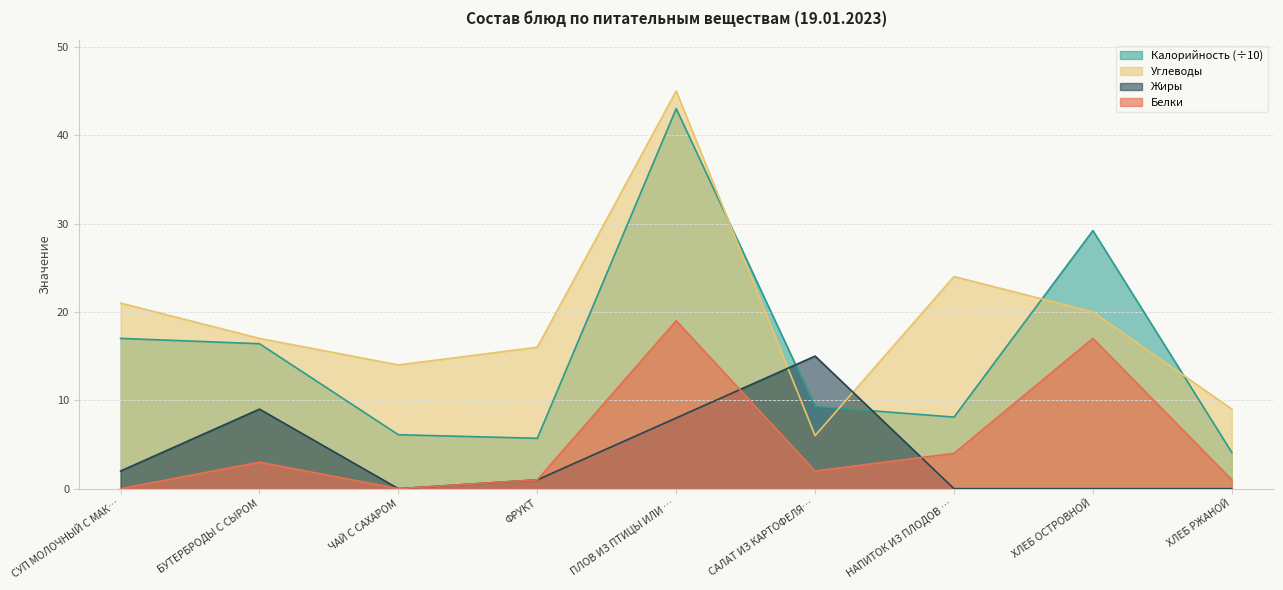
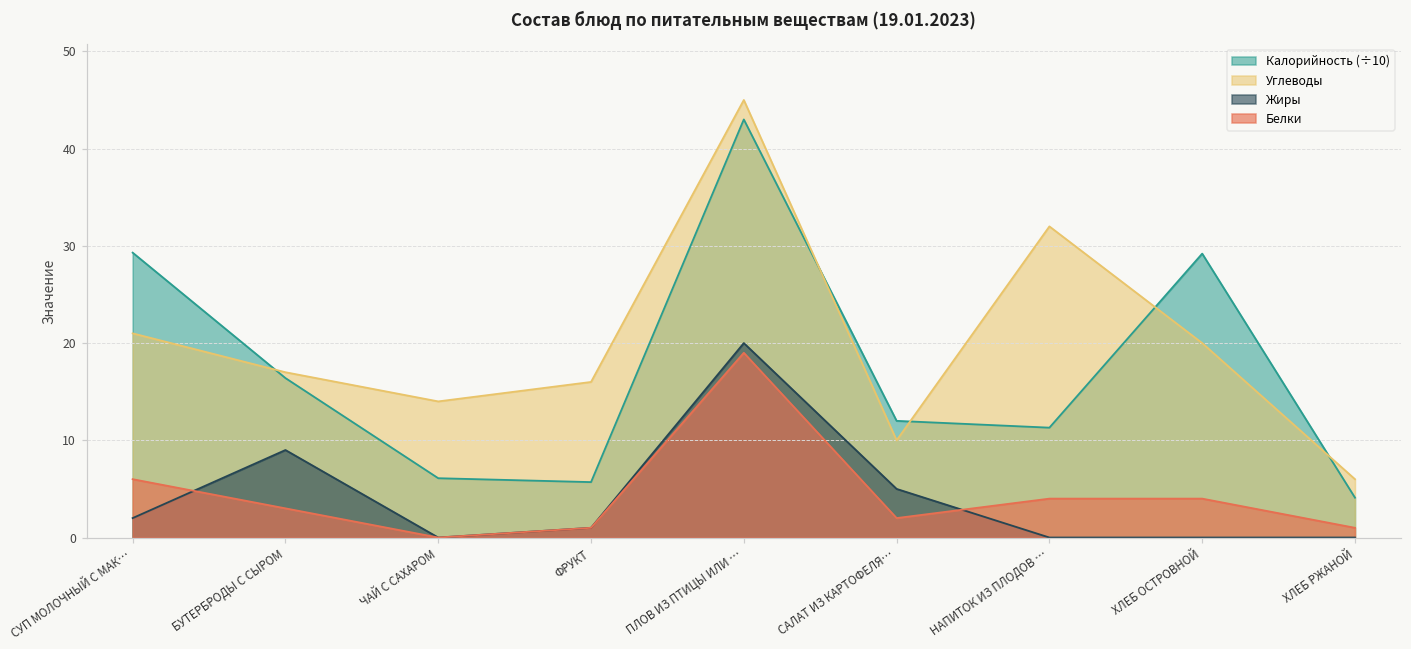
Калорийность (÷10), СУП МОЛОЧНЫЙ С МАК…: 17 -> 29
Белки, СУП МОЛОЧНЫЙ С МАК…: 0 -> 6
Жиры, ПЛОВ ИЗ ПТИЦЫ ИЛИ …: 8 -> 20
Калорийность (÷10), САЛАТ ИЗ КАРТОФЕЛЯ…: 9 -> 12
Углеводы, САЛАТ ИЗ КАРТОФЕЛЯ…: 6 -> 10
Жиры, САЛАТ ИЗ КАРТОФЕЛЯ…: 15 -> 5
Калорийность (÷10), НАПИТОК ИЗ ПЛОДОВ …: 8 -> 11
Углеводы, НАПИТОК ИЗ ПЛОДОВ …: 24 -> 32
Белки, ХЛЕБ ОСТРОВНОЙ: 17 -> 4
Углеводы, ХЛЕБ РЖАНОЙ: 9 -> 6
